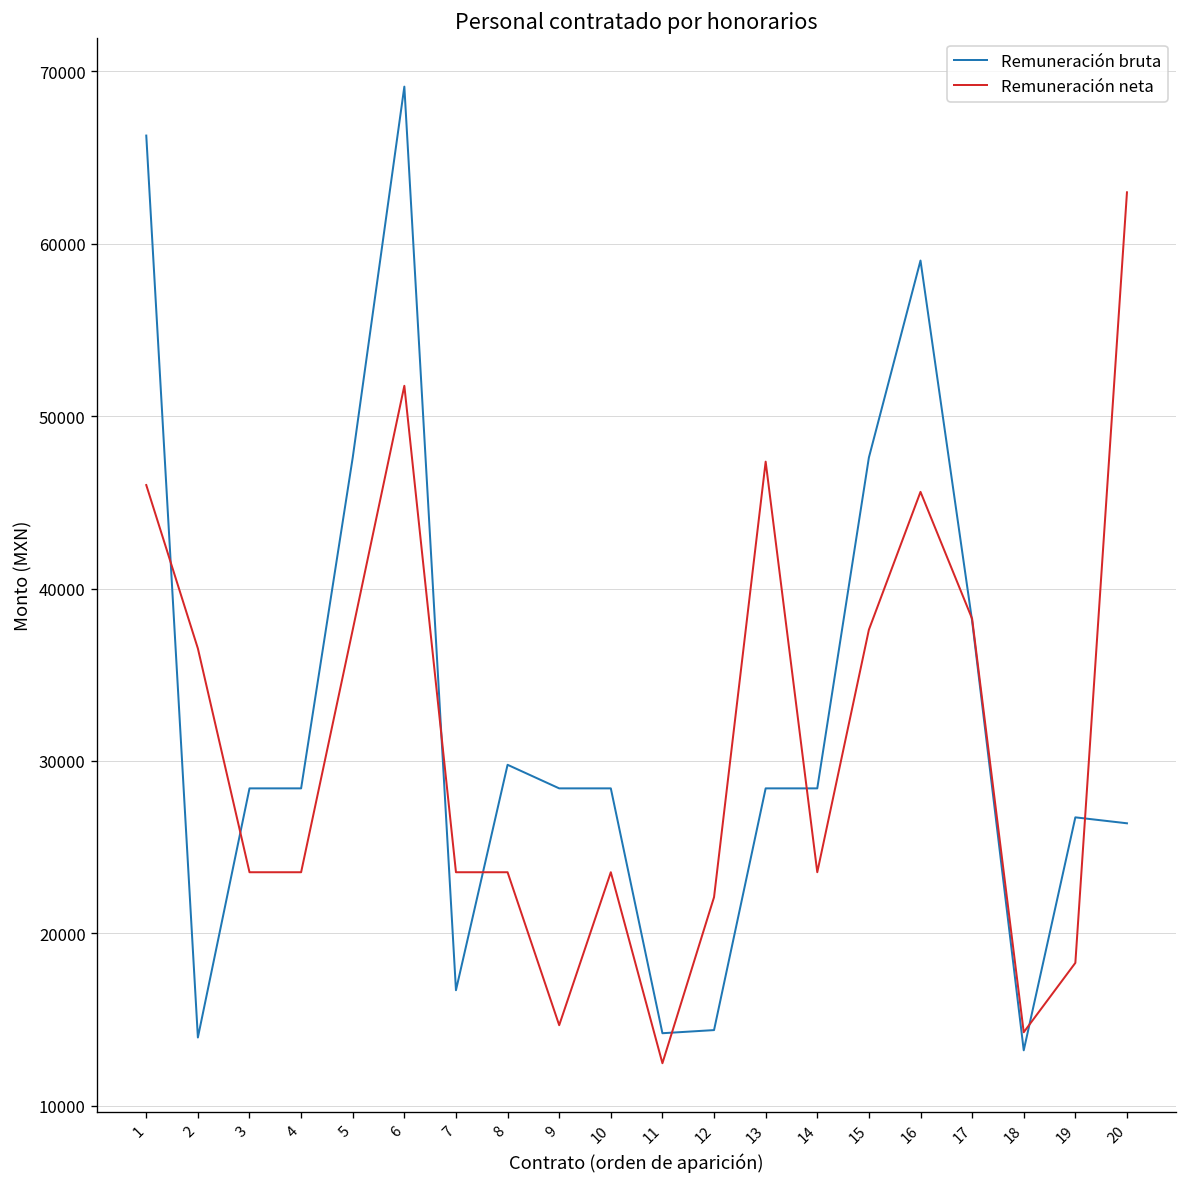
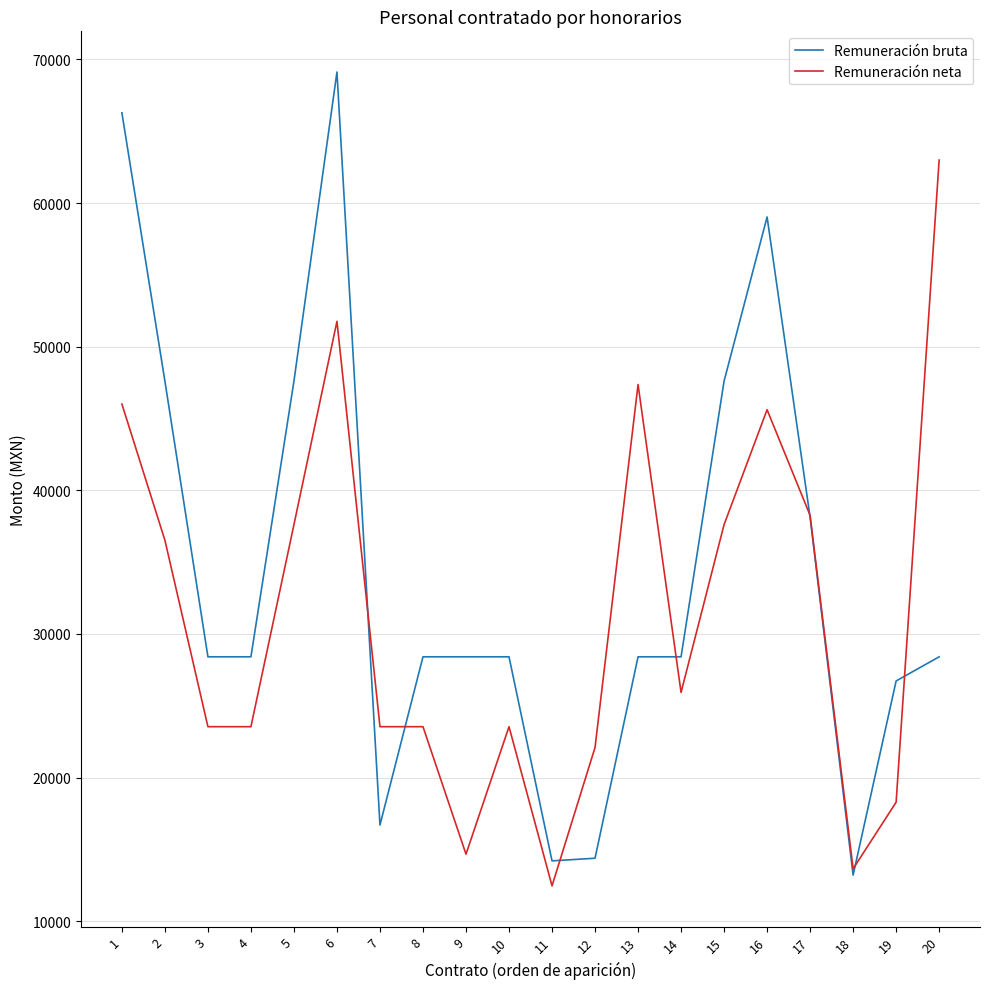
Remuneración bruta, 2: 14000 -> 47600
Remuneración bruta, 8: 29800 -> 28400
Remuneración neta, 14: 23500 -> 25900
Remuneración neta, 18: 14300 -> 13700
Remuneración bruta, 20: 26400 -> 28400
